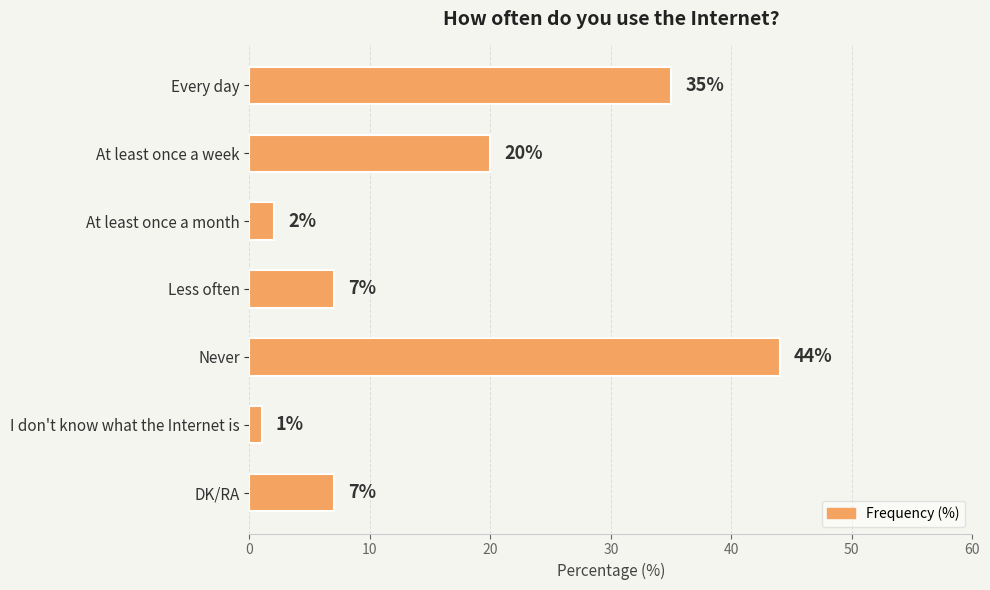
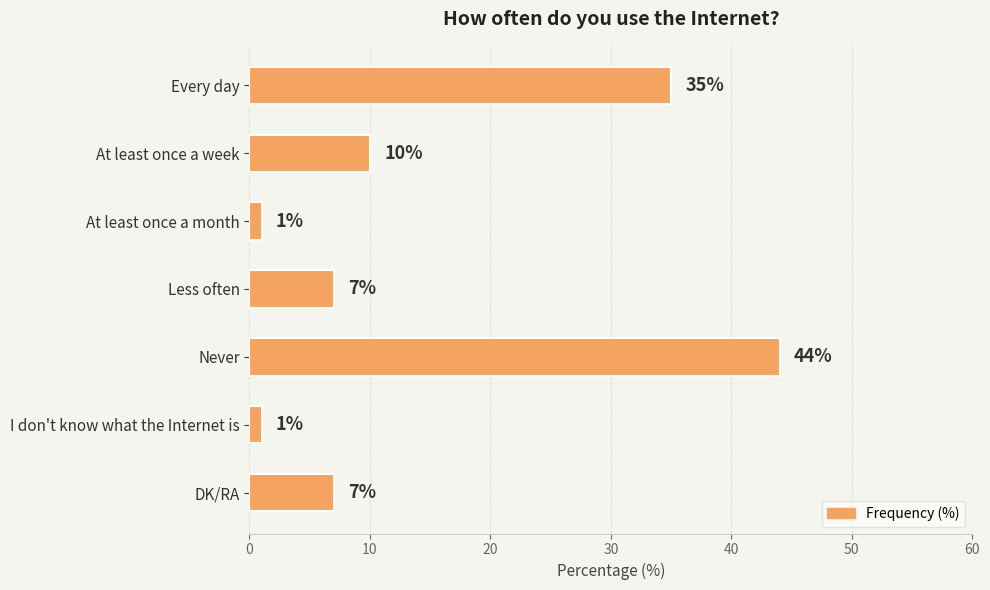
At least once a week: 20% -> 10%
At least once a month: 2% -> 1%
